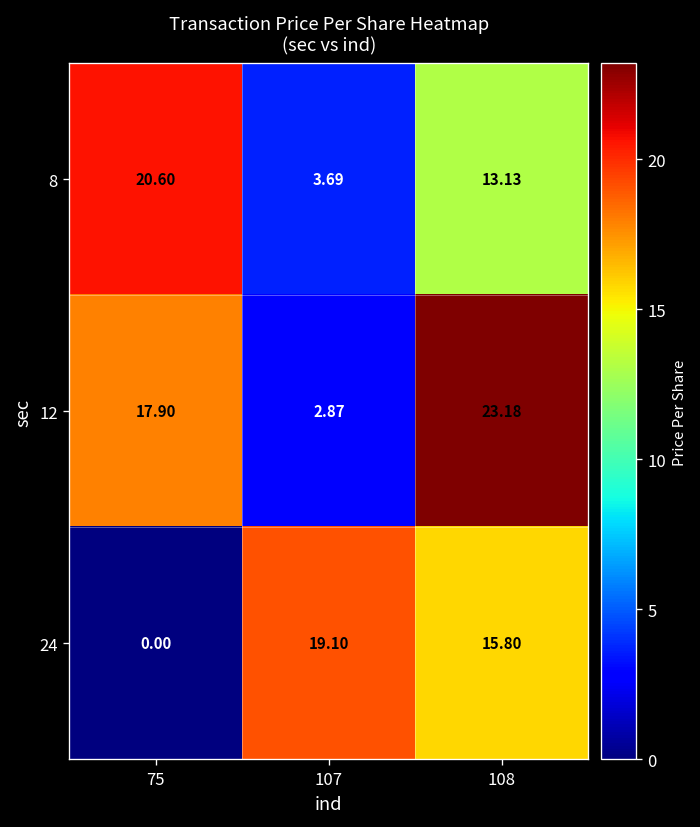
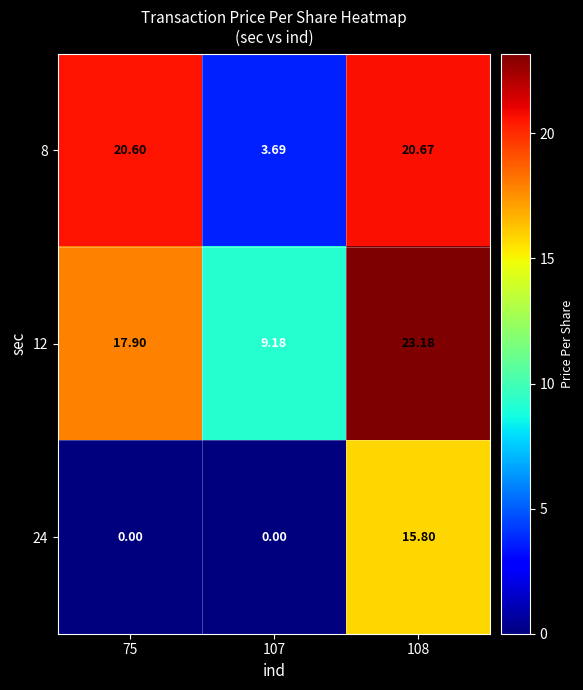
8, 108: 13.13 -> 20.67
12, 107: 2.87 -> 9.18
24, 107: 19.10 -> 0.00
